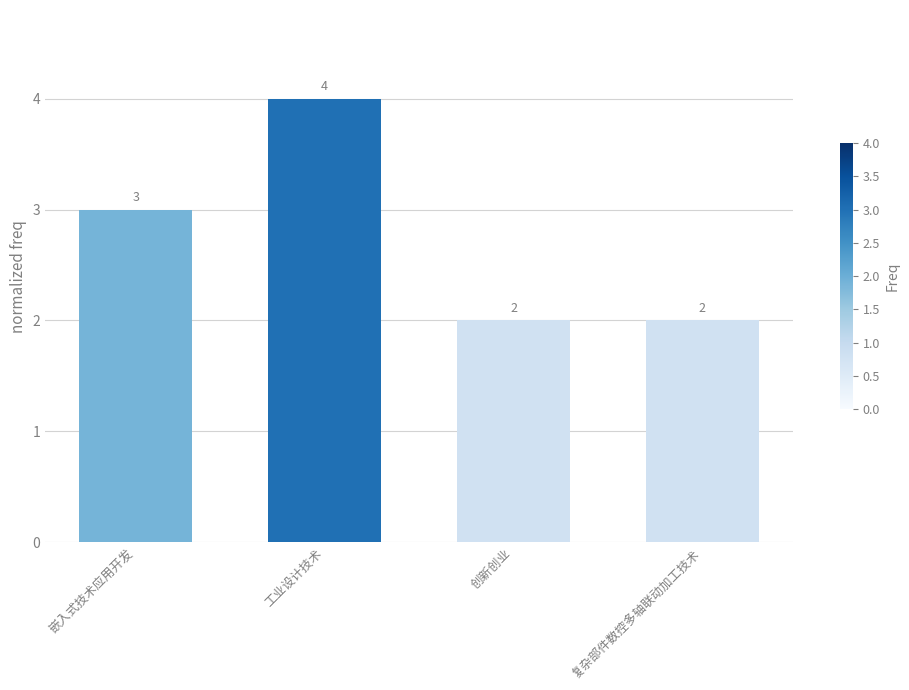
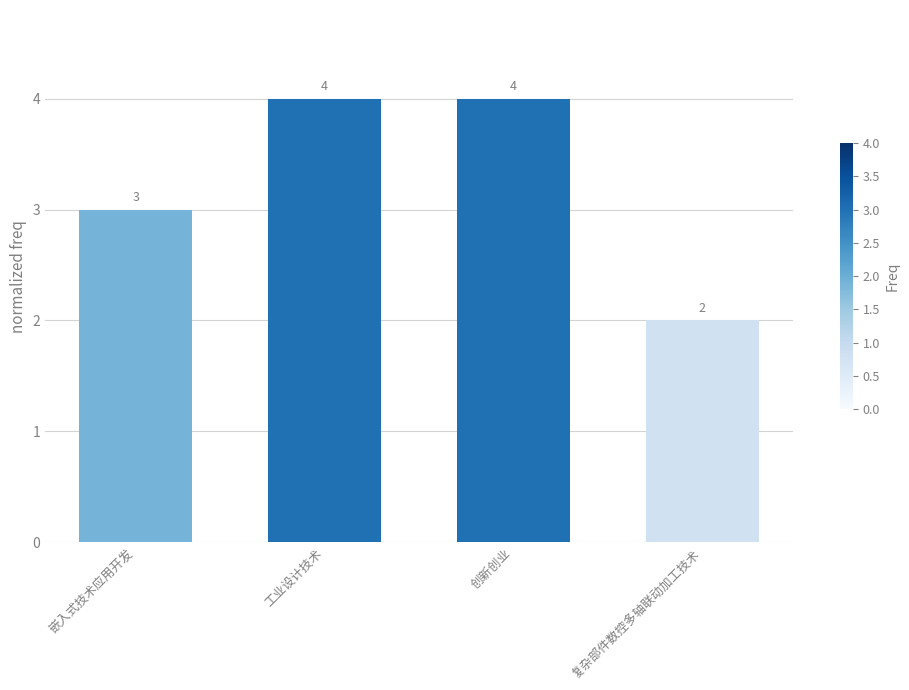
创新创业: 2 -> 4
